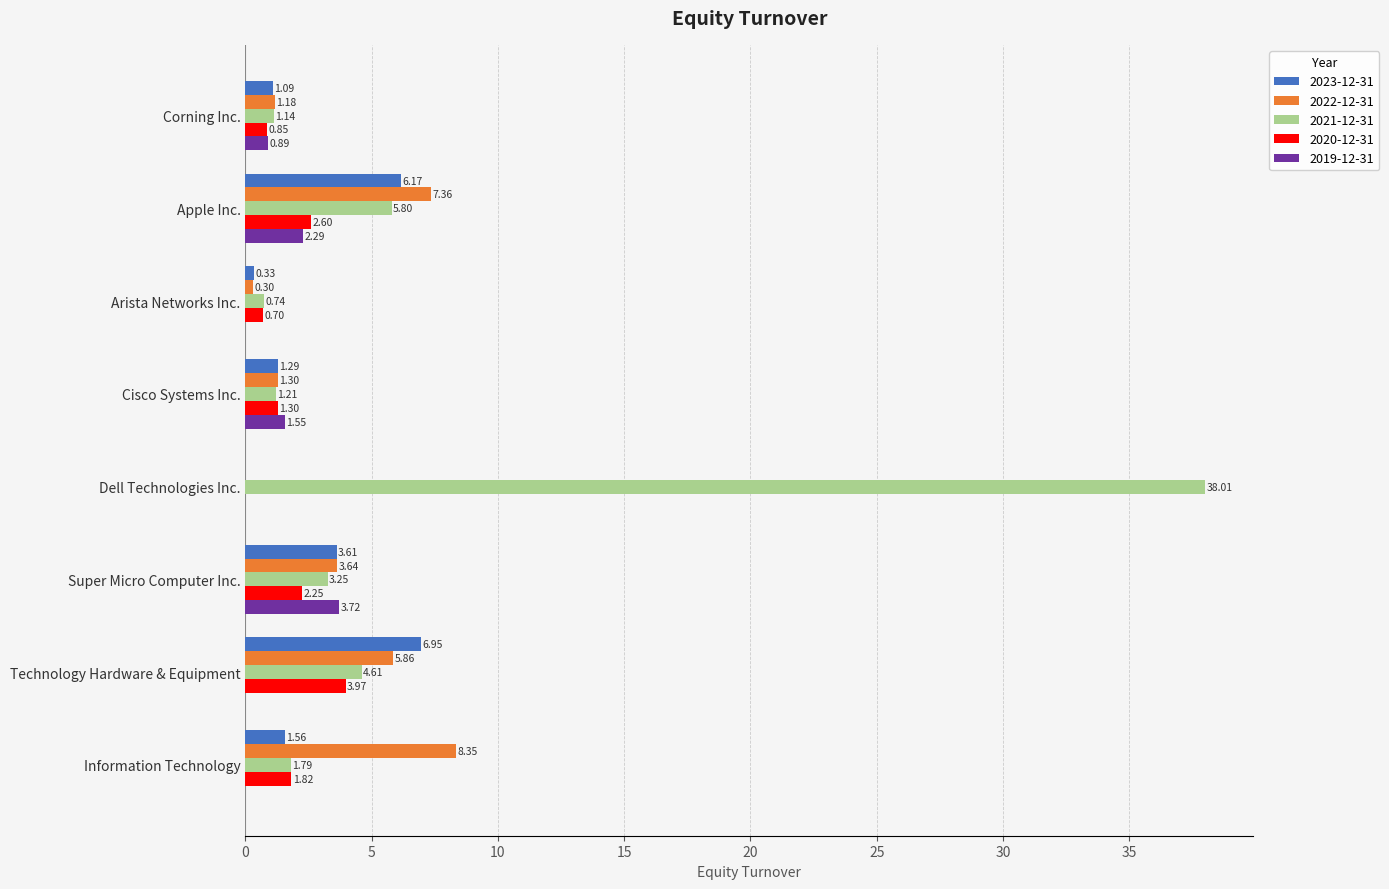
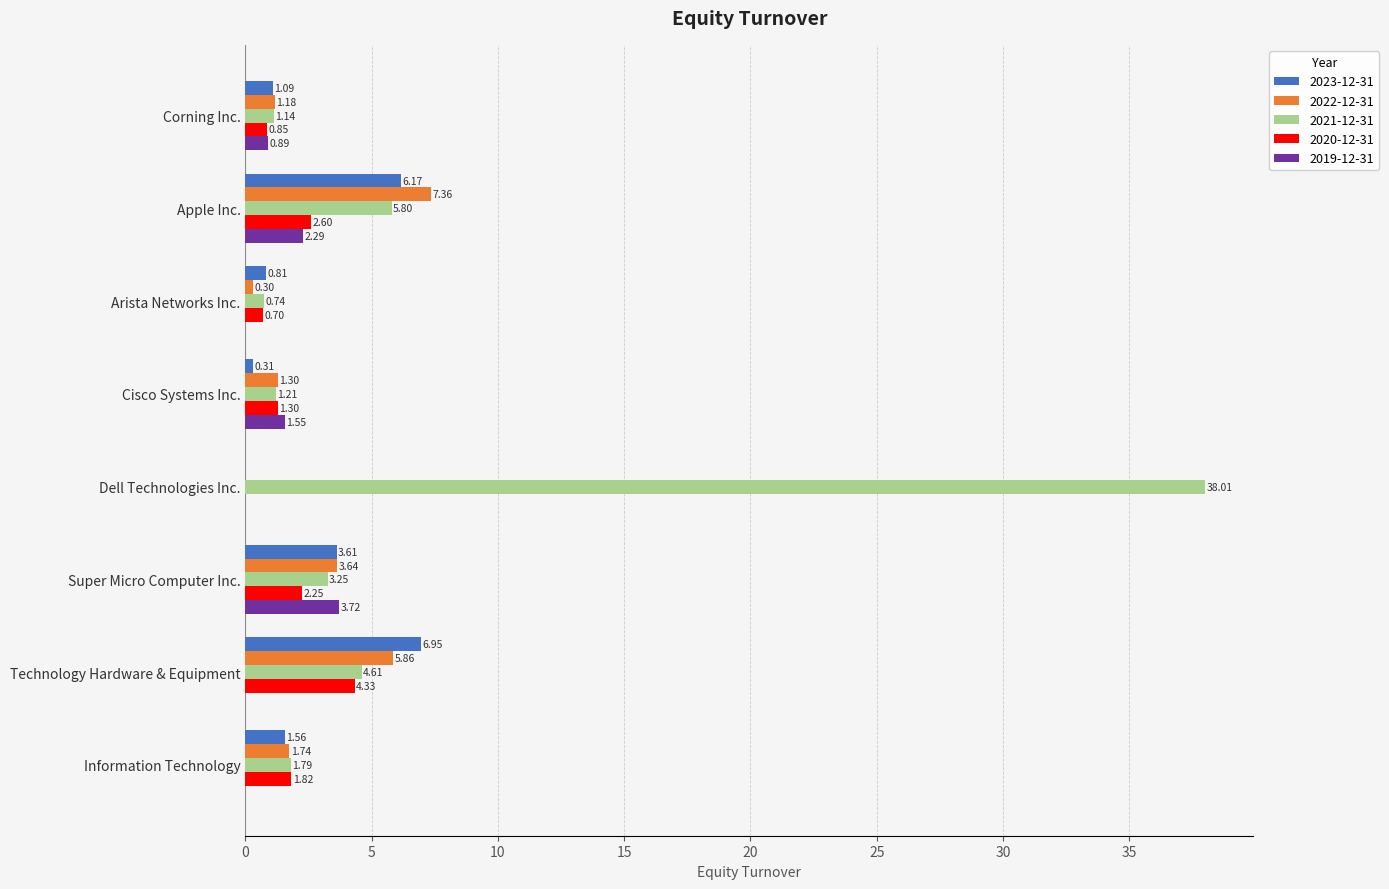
2023-12-31, Arista Networks Inc.: 0.33 -> 0.81
2023-12-31, Cisco Systems Inc.: 1.29 -> 0.31
2020-12-31, Technology Hardware & Equipment: 3.97 -> 4.33
2022-12-31, Information Technology: 8.35 -> 1.74
